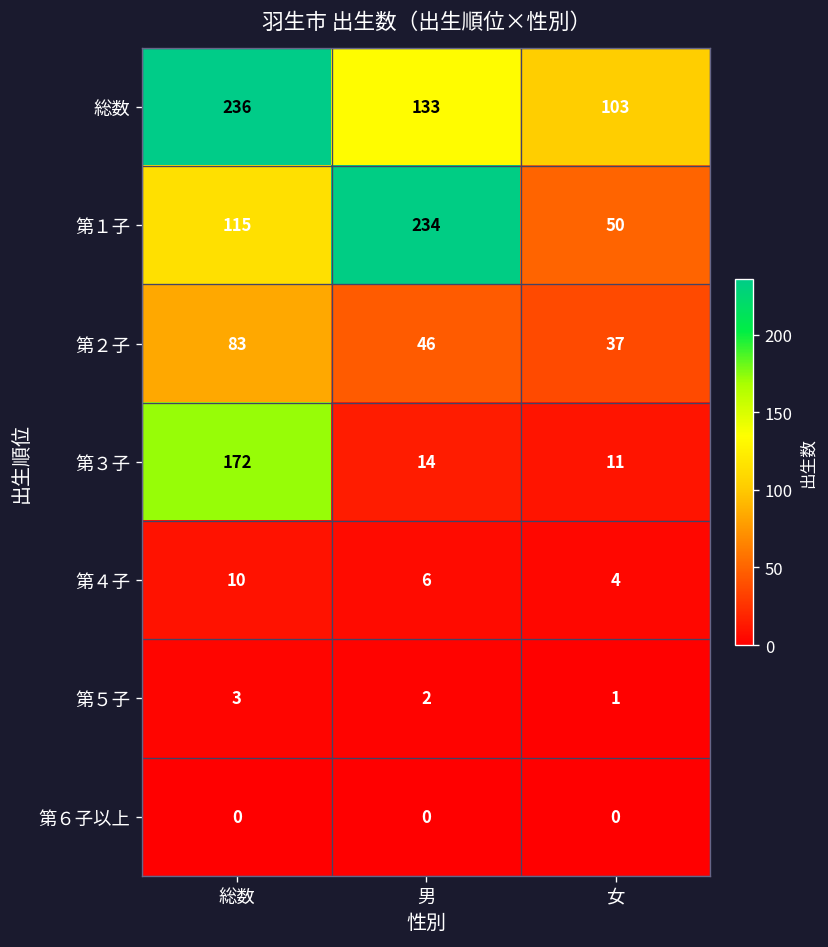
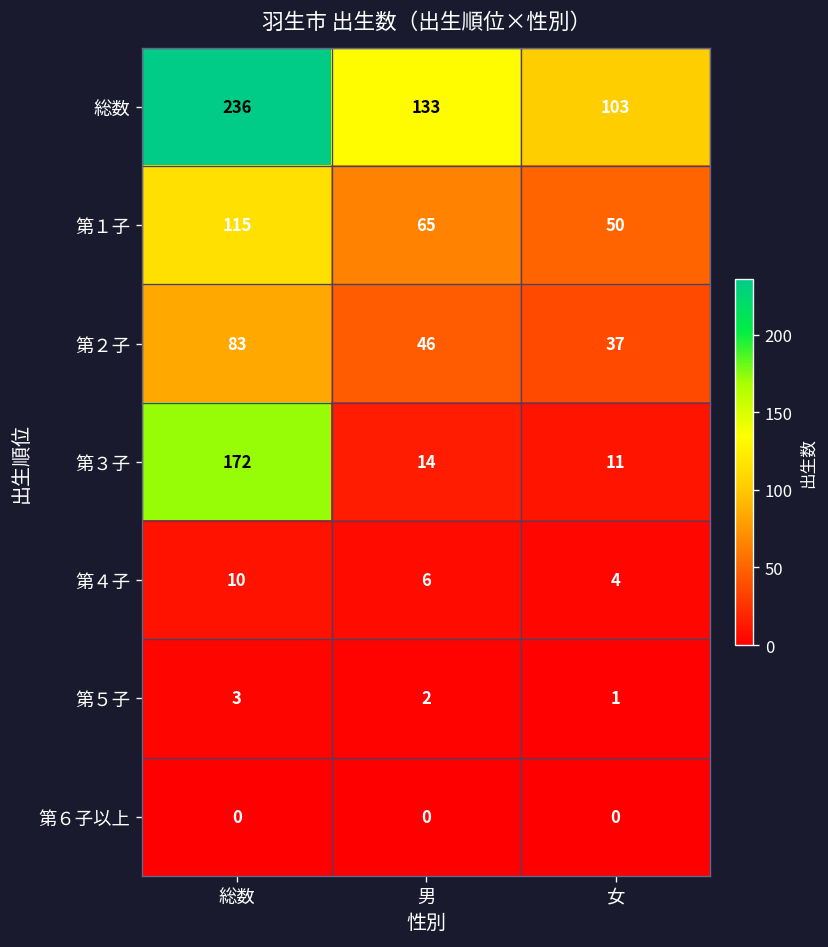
第１子, 男: 234 -> 65
